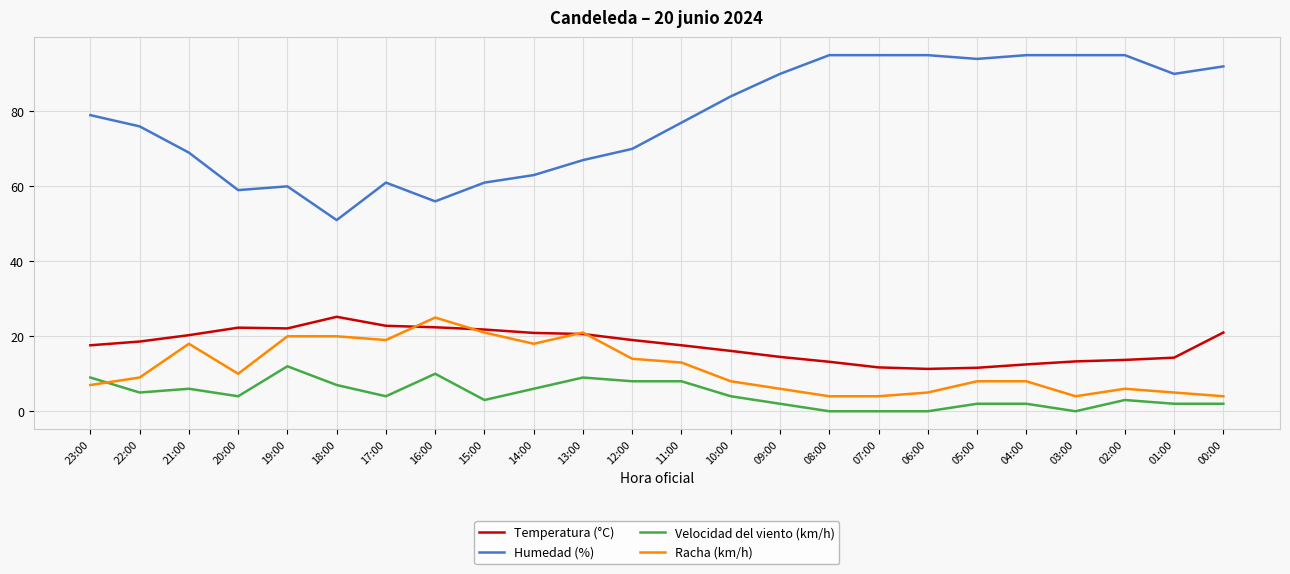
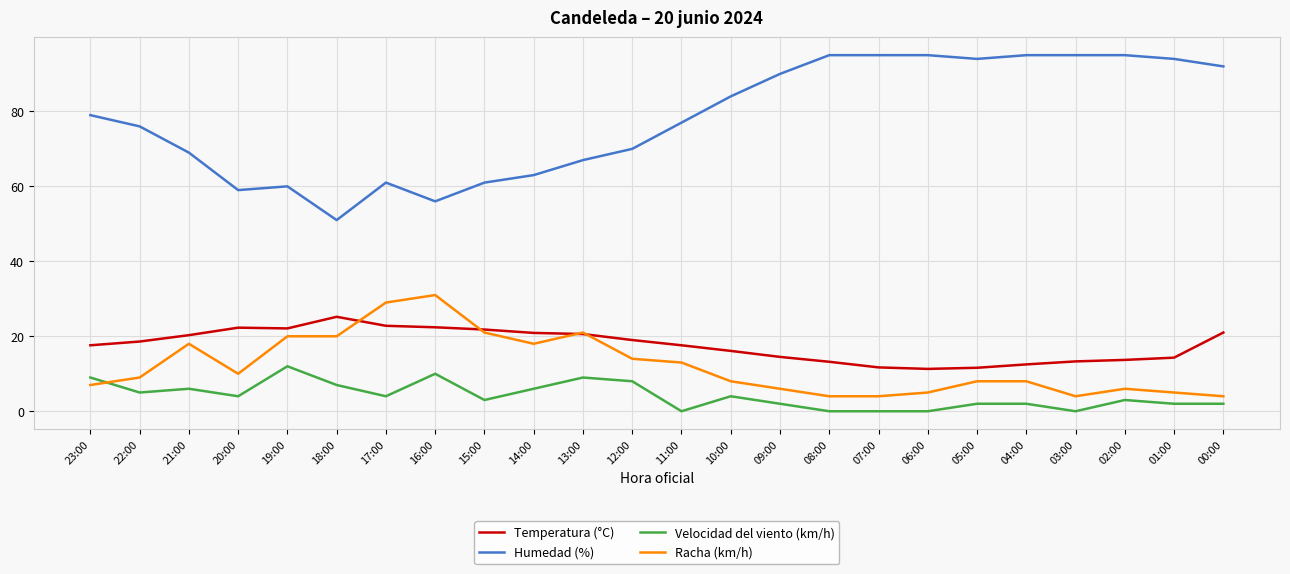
Racha (km/h), 17:00: 19 -> 29
Racha (km/h), 16:00: 25 -> 31
Velocidad del viento (km/h), 11:00: 8 -> 0
Humedad (%), 01:00: 90 -> 94
